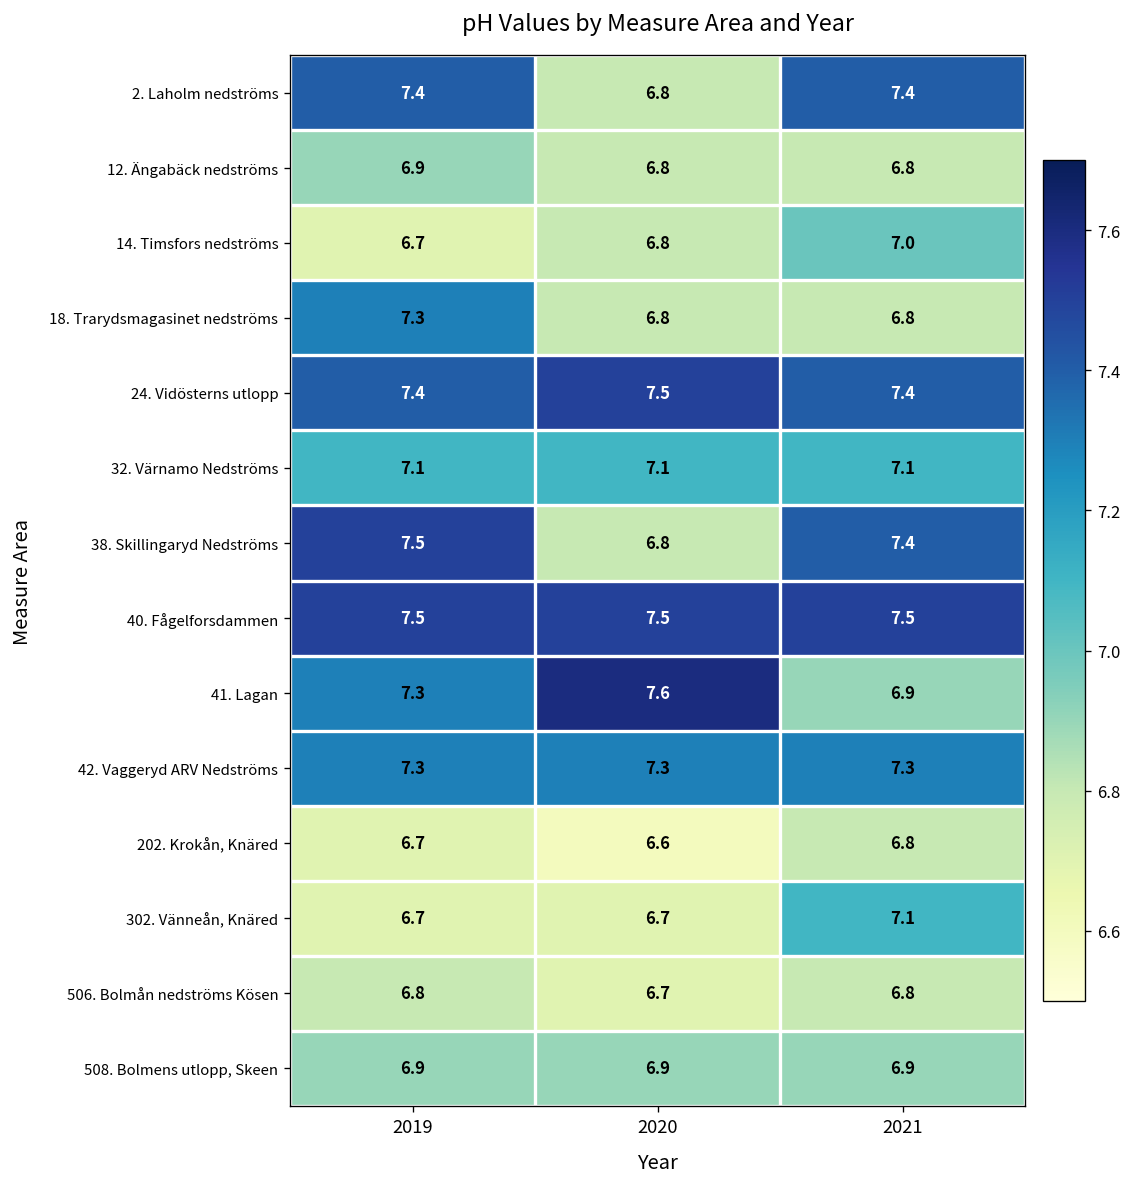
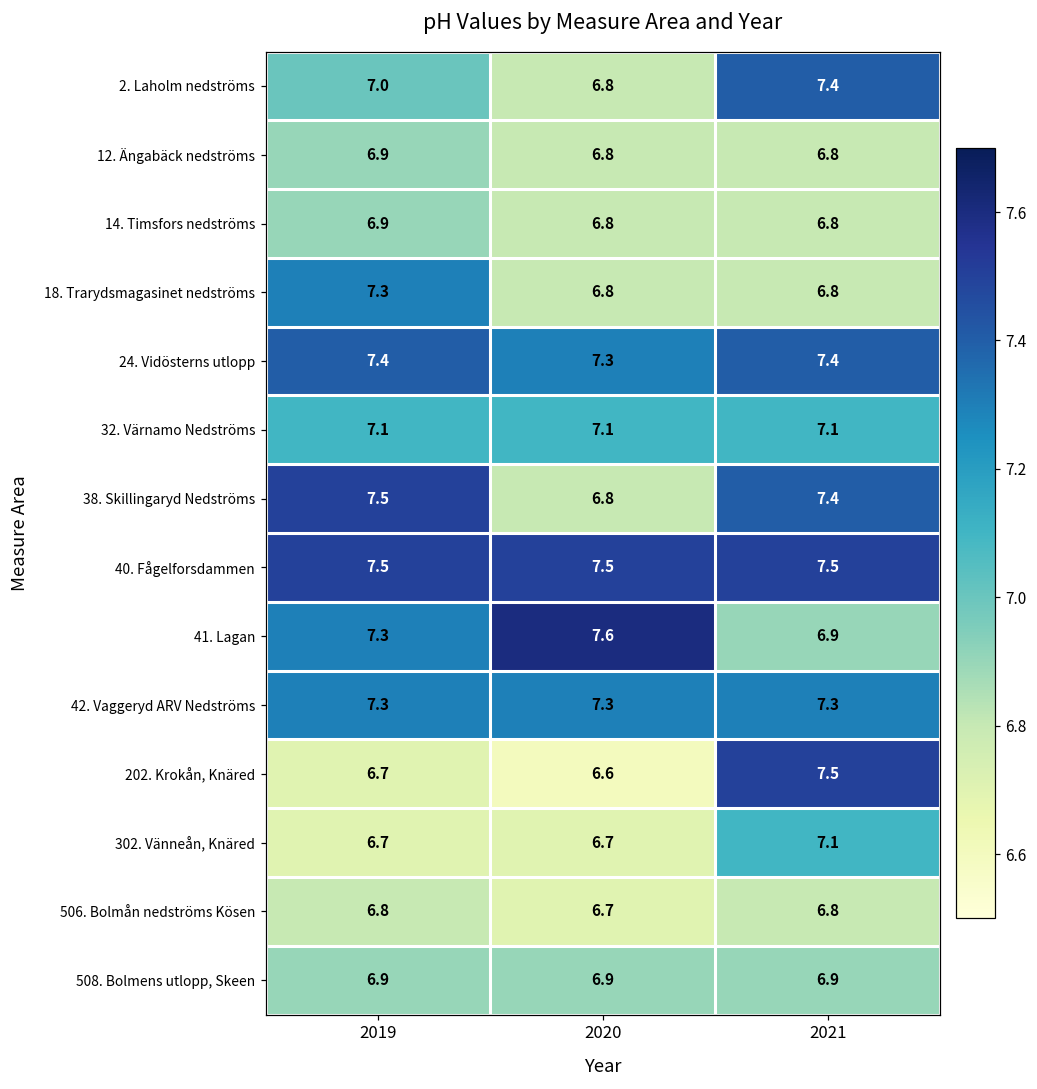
2. Laholm nedströms, 2019: 7.4 -> 7.0
14. Timsfors nedströms, 2019: 6.7 -> 6.9
14. Timsfors nedströms, 2021: 7.0 -> 6.8
24. Vidösterns utlopp, 2020: 7.5 -> 7.3
202. Krokån, Knäred, 2021: 6.8 -> 7.5
